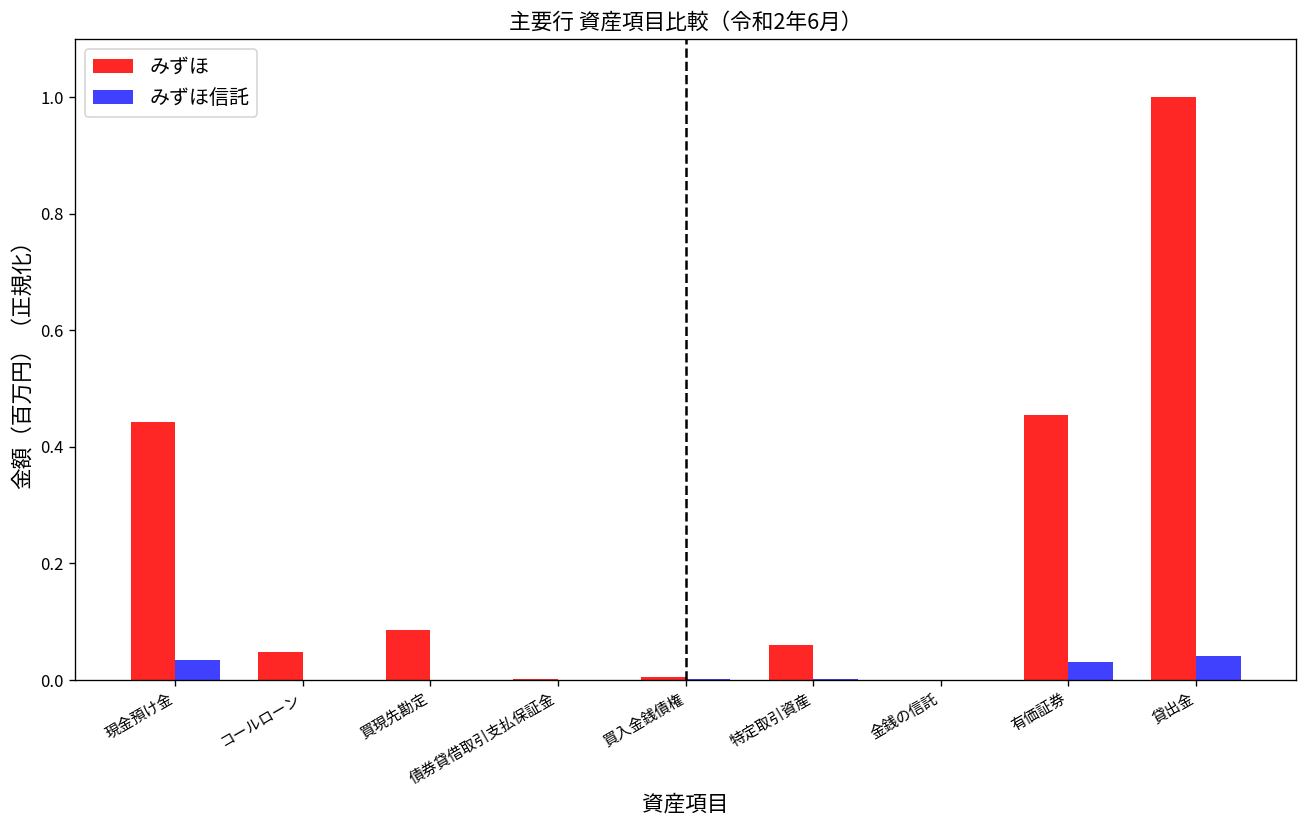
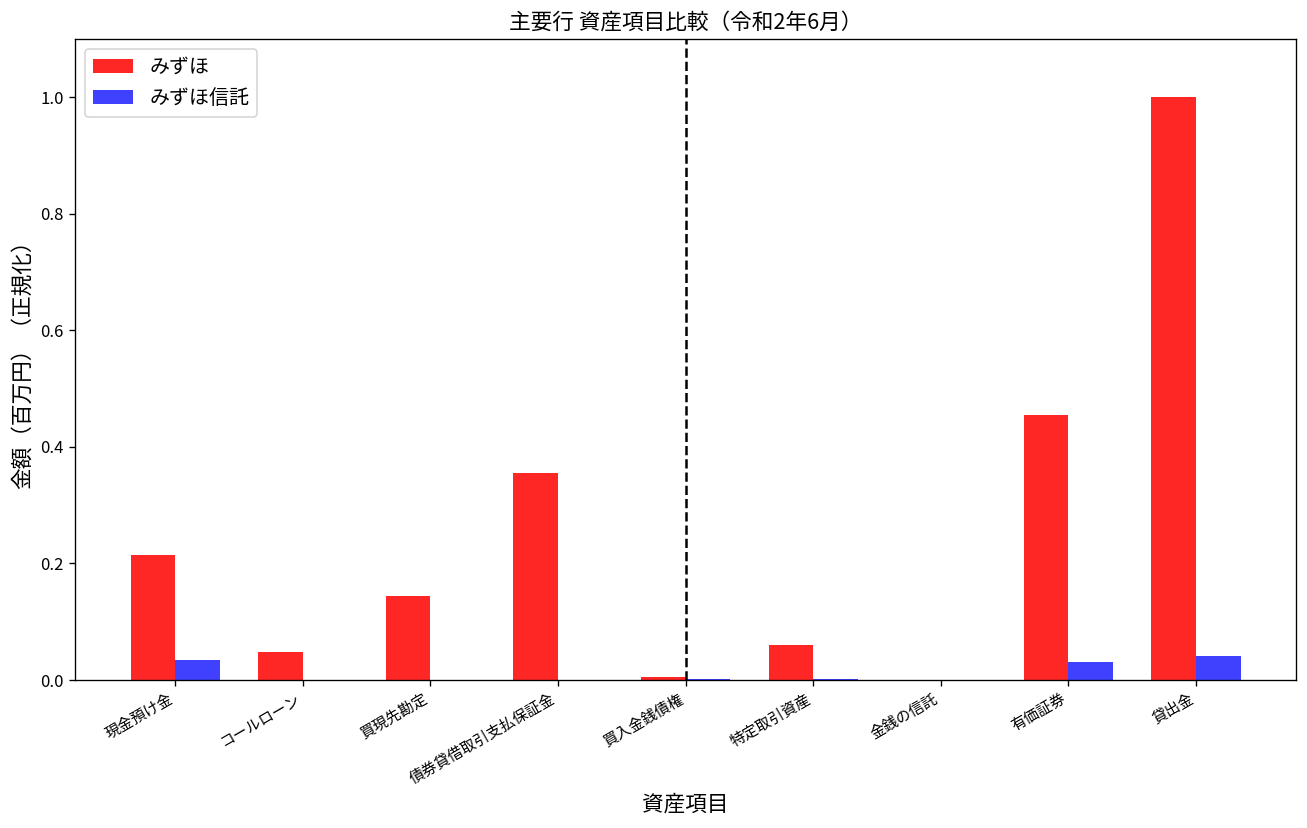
みずほ, 現金預け金: 0.44 -> 0.21
みずほ, 買現先勘定: 0.09 -> 0.14
みずほ, 債券貸借取引支払保証金: 0.00 -> 0.36
